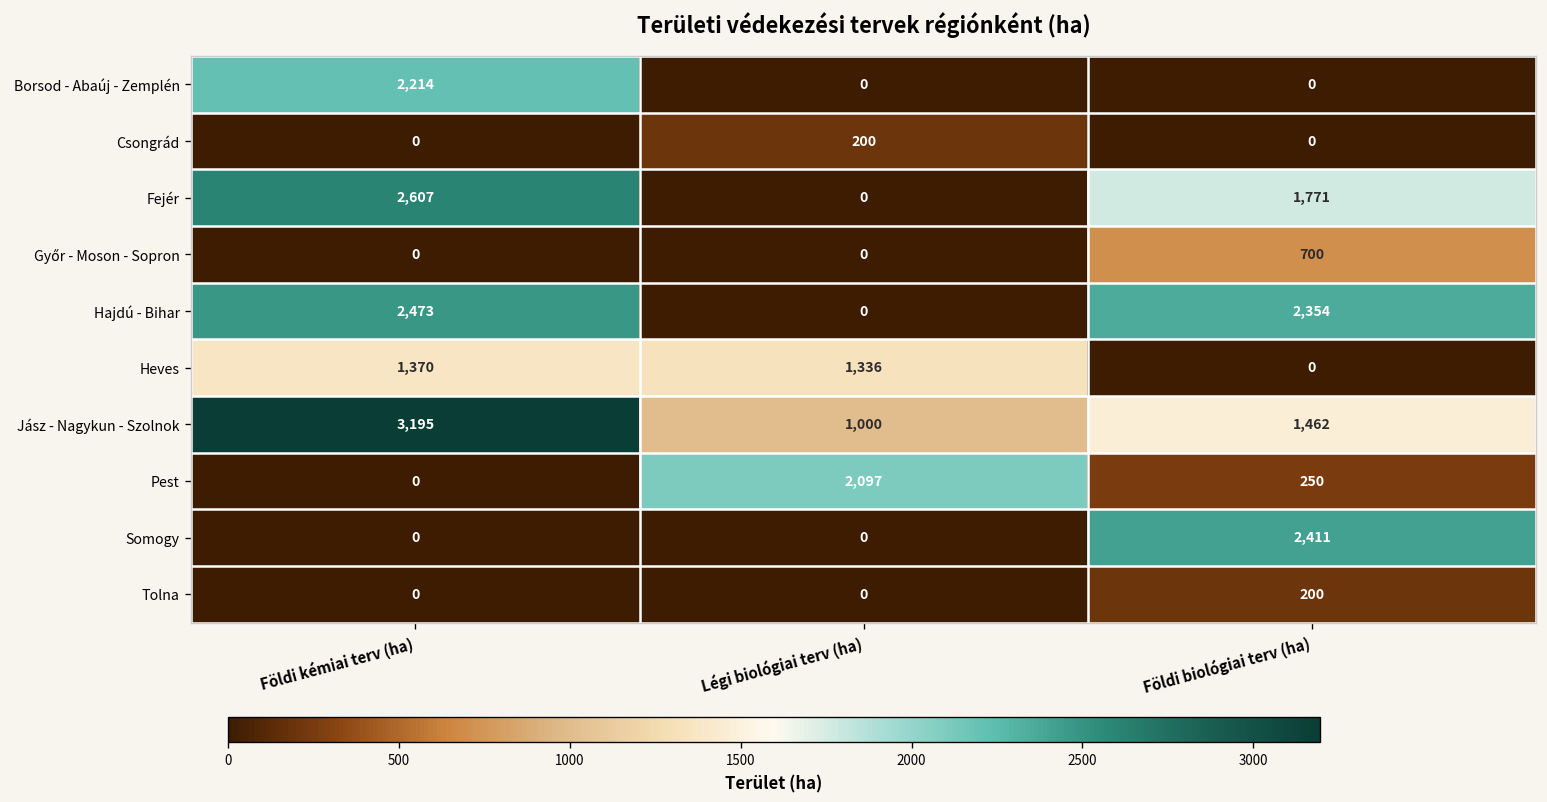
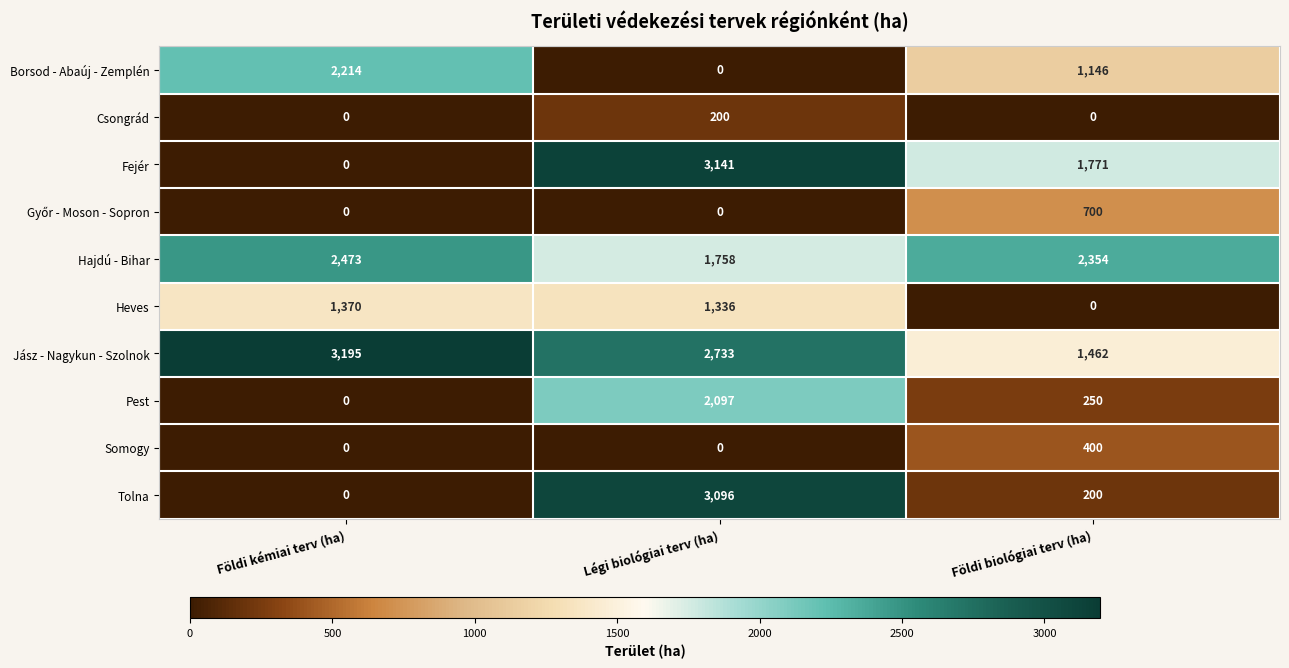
Borsod - Abaúj - Zemplén, Földi biológiai terv (ha): 0 -> 1,146
Fejér, Földi kémiai terv (ha): 2,607 -> 0
Fejér, Légi biológiai terv (ha): 0 -> 3,141
Hajdú - Bihar, Légi biológiai terv (ha): 0 -> 1,758
Jász - Nagykun - Szolnok, Légi biológiai terv (ha): 1,000 -> 2,733
Somogy, Földi biológiai terv (ha): 2,411 -> 400
Tolna, Légi biológiai terv (ha): 0 -> 3,096
